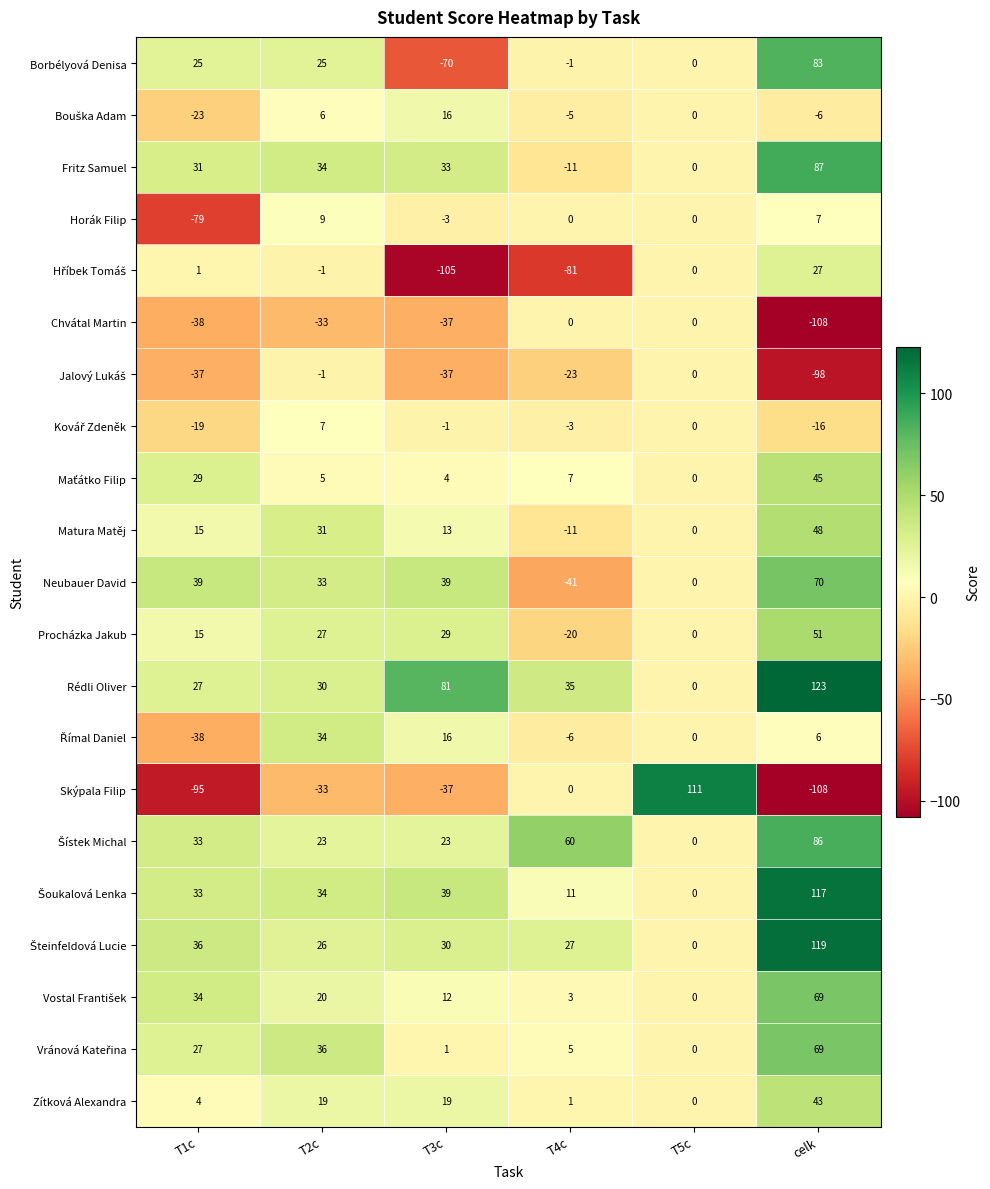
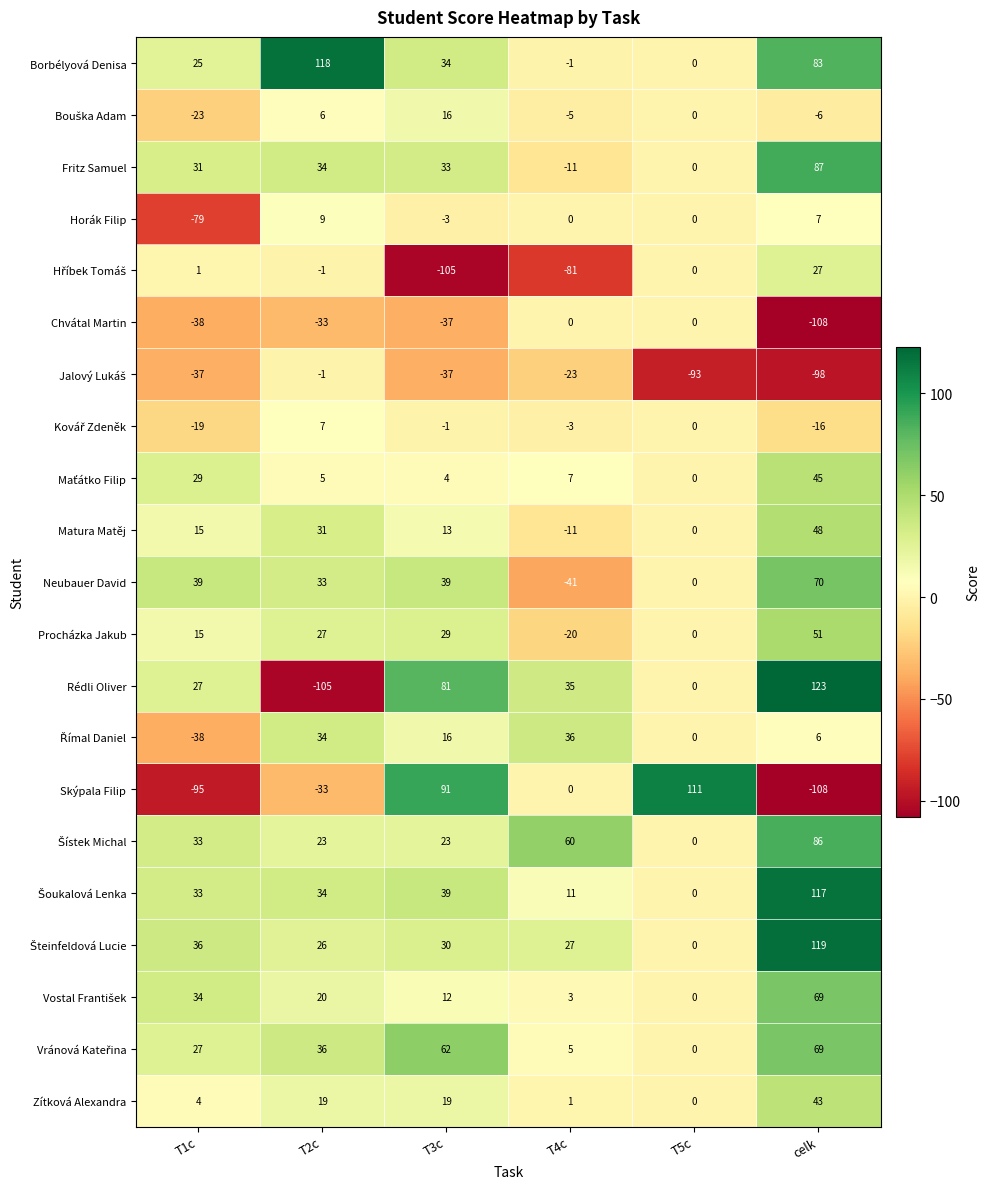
Borbélyová Denisa, T2c: 25 -> 118
Borbélyová Denisa, T3c: -70 -> 34
Jalový Lukáš, T5c: 0 -> -93
Rédli Oliver, T2c: 30 -> -105
Římal Daniel, T4c: -6 -> 36
Skýpala Filip, T3c: -37 -> 91
Vránová Kateřina, T3c: 1 -> 62
